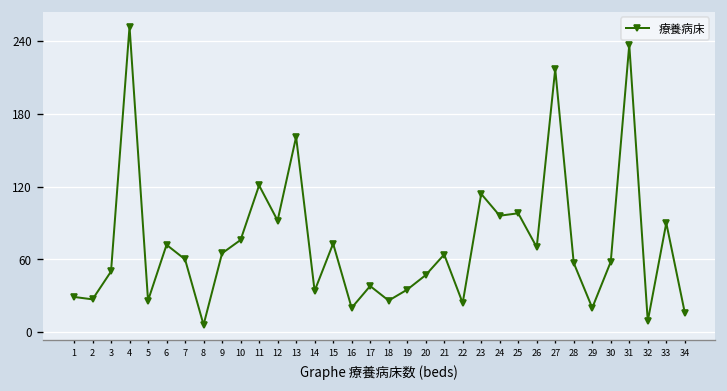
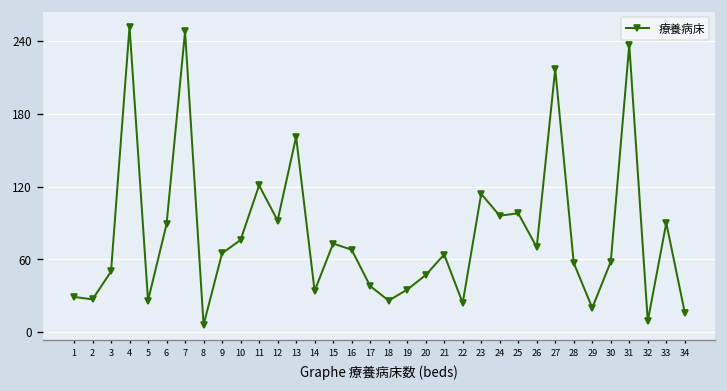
6: 72 -> 89
7: 60 -> 248
16: 20 -> 68
